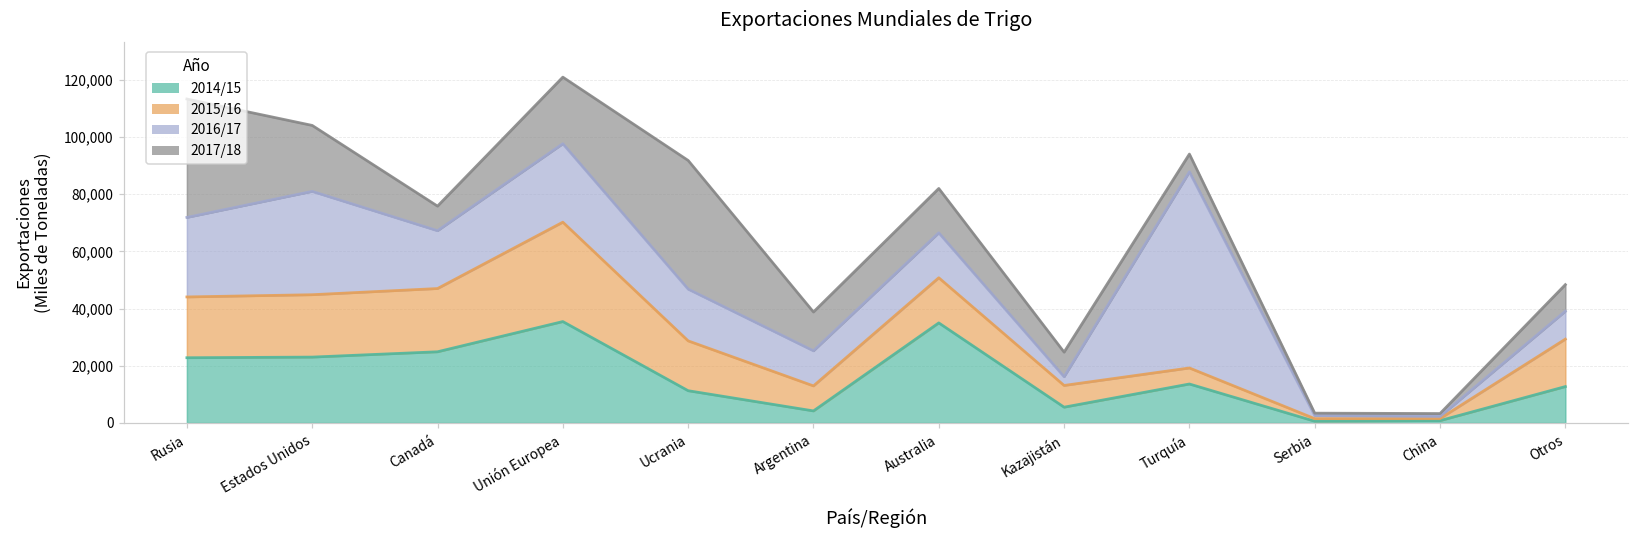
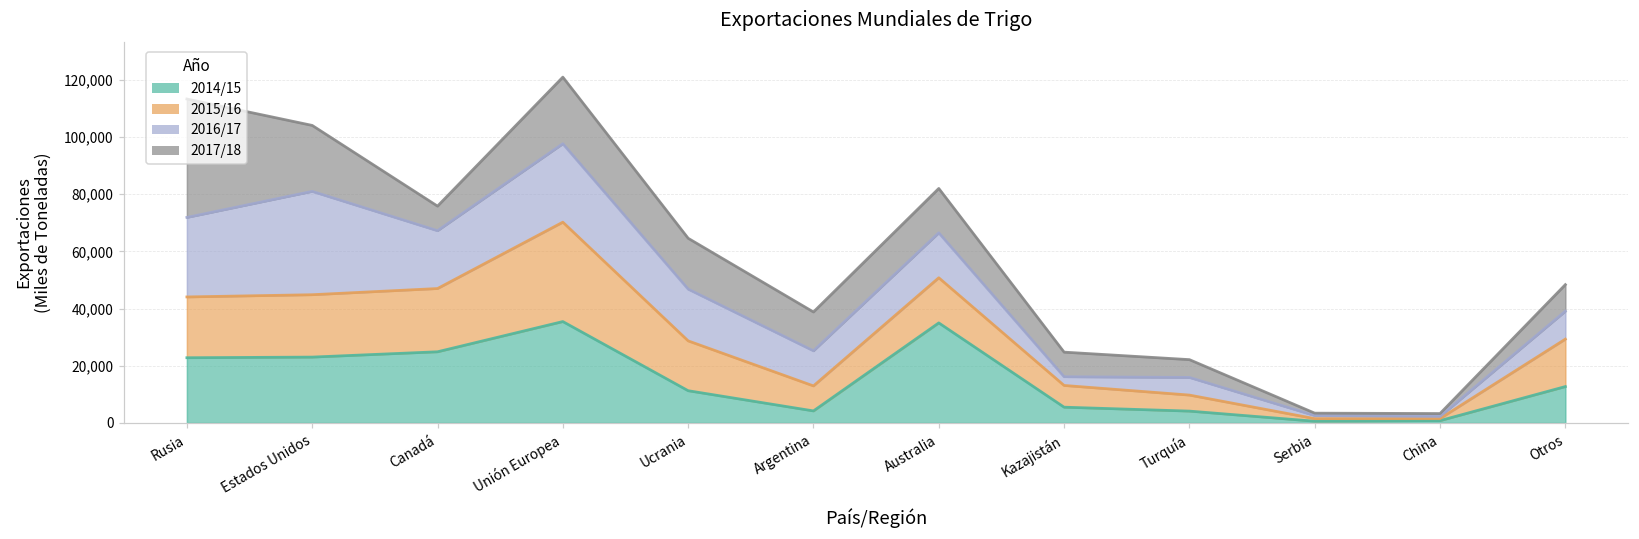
2017/18, Ucrania: 45,000 -> 18,000
2014/15, Turquía: 14,000 -> 4,000
2016/17, Turquía: 69,000 -> 6,000
